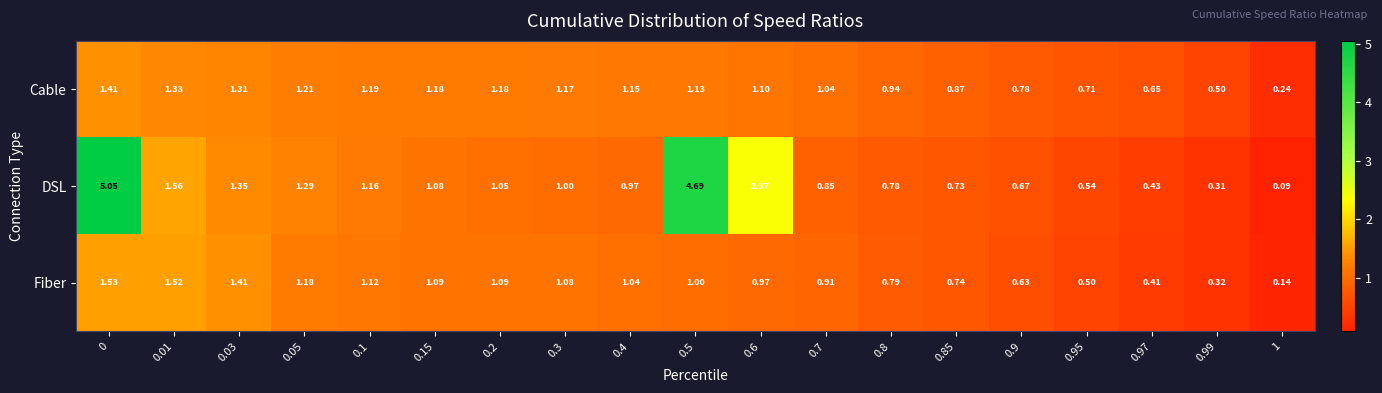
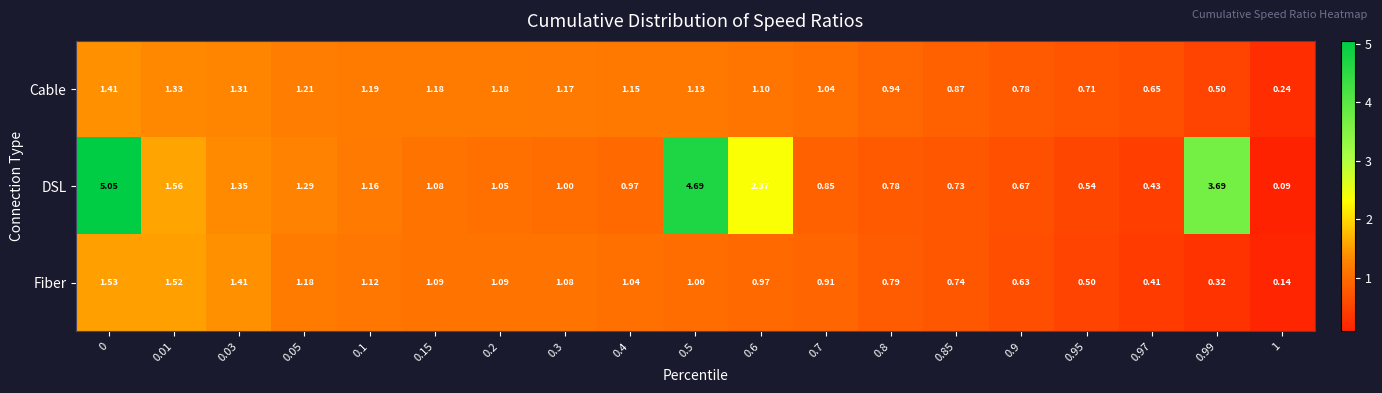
DSL, 0.99: 0.31 -> 3.69
